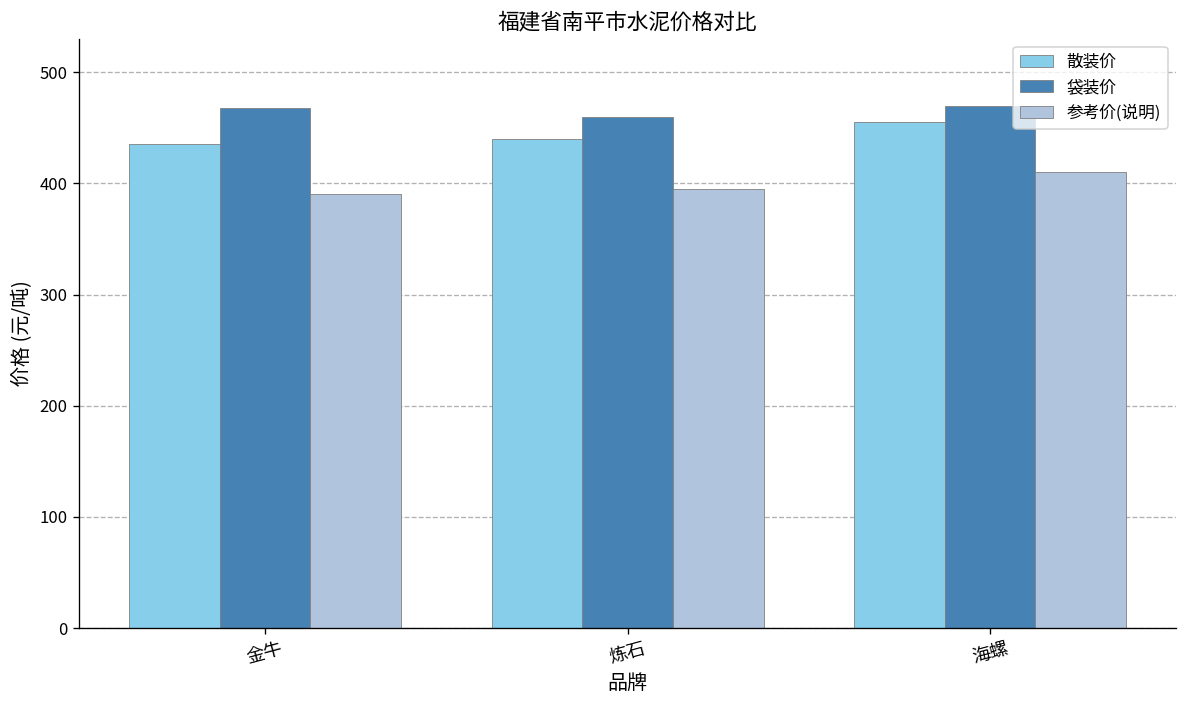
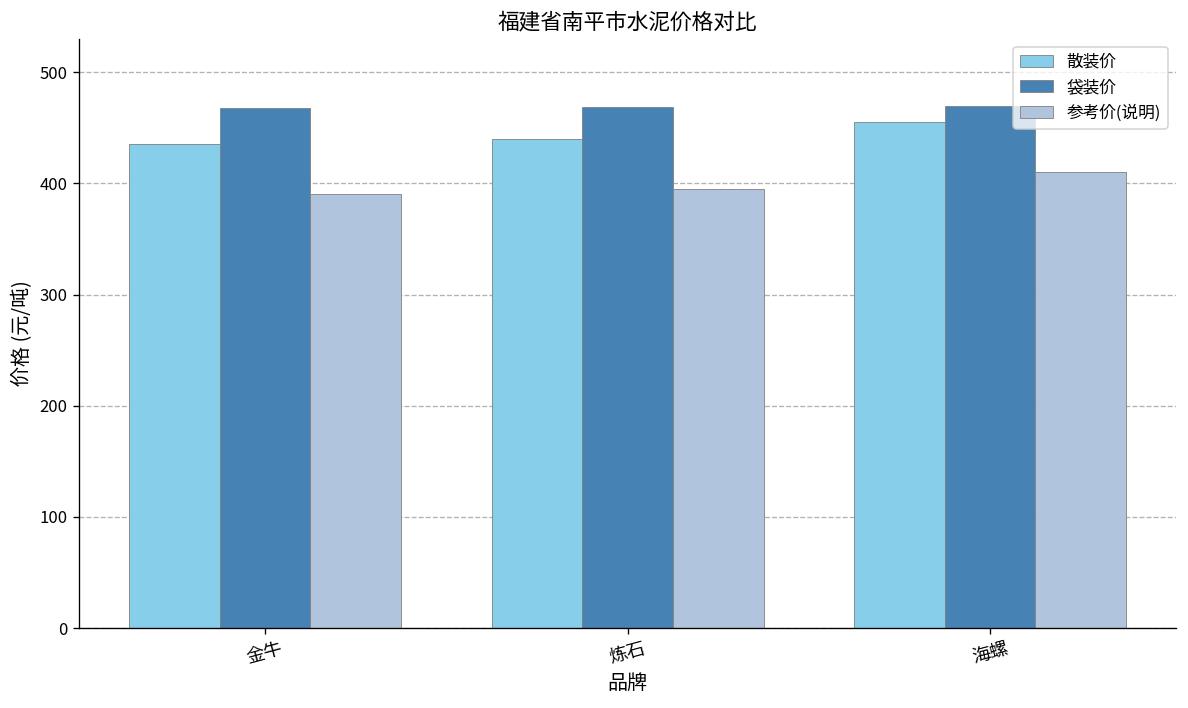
袋装价, 炼石: 460 -> 470
